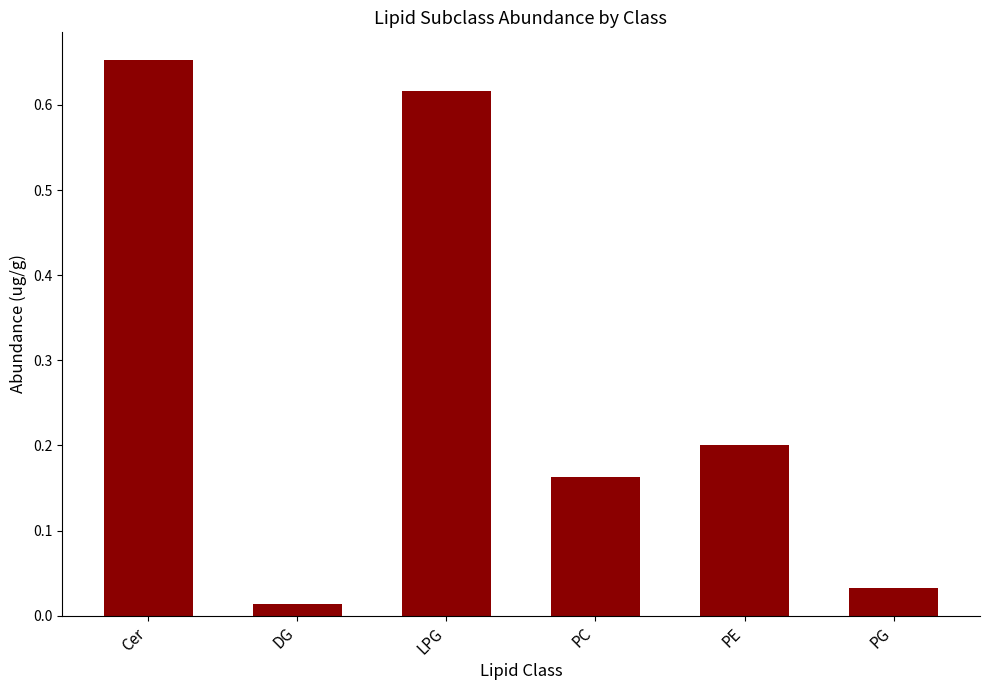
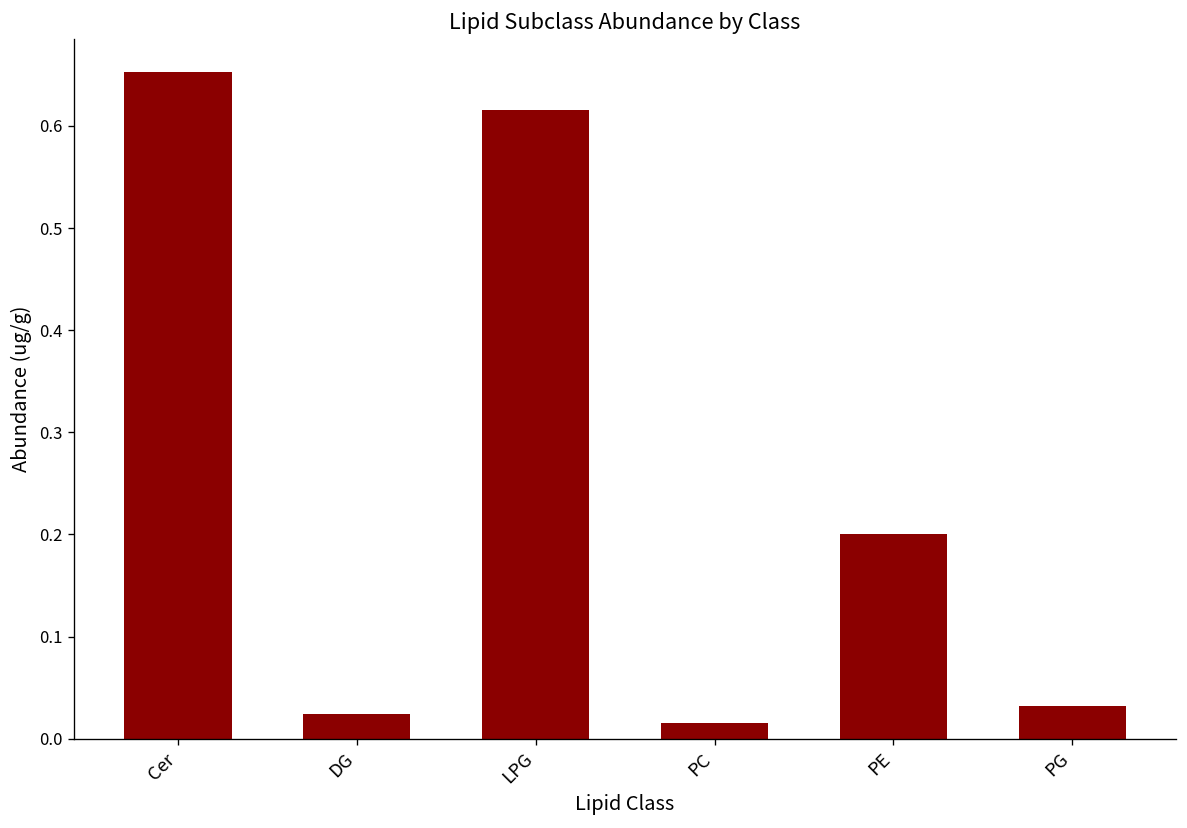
DG: 0.01 -> 0.02
PC: 0.16 -> 0.02
